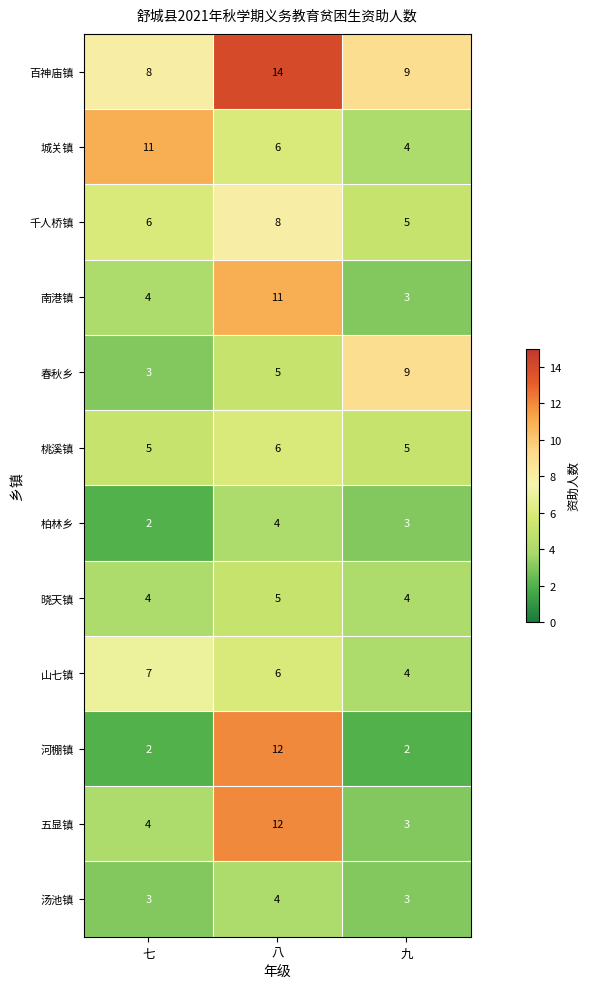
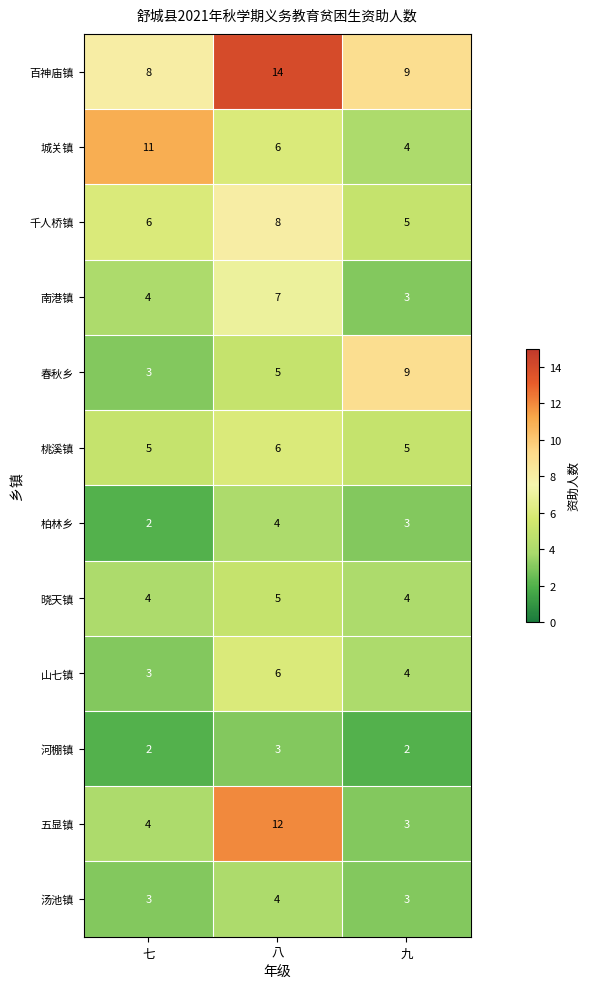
南港镇, 八: 11 -> 7
山七镇, 七: 7 -> 3
河棚镇, 八: 12 -> 3
